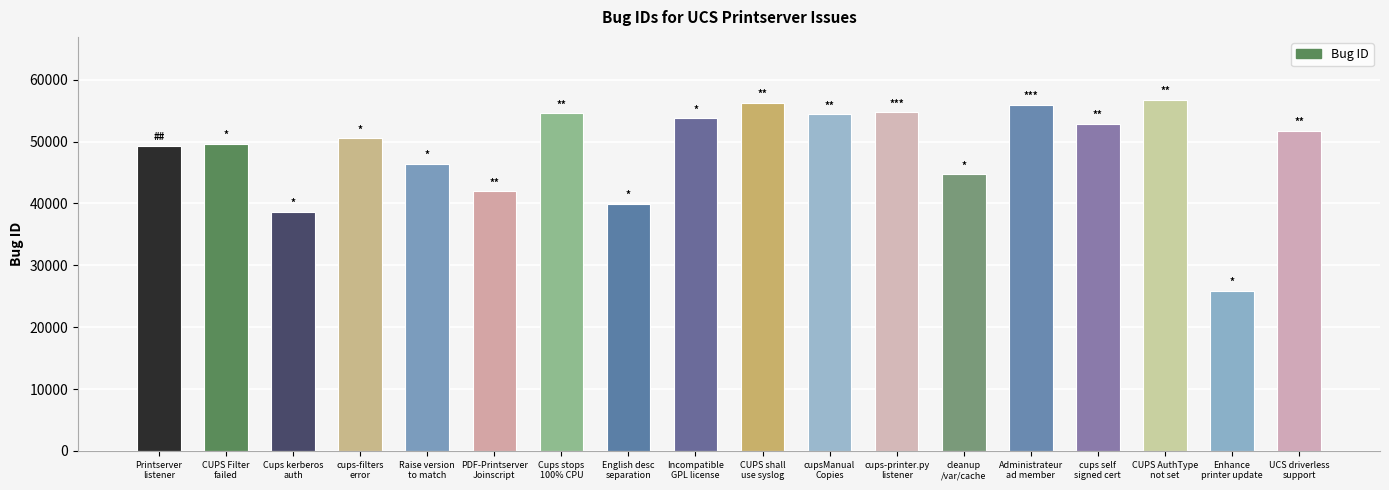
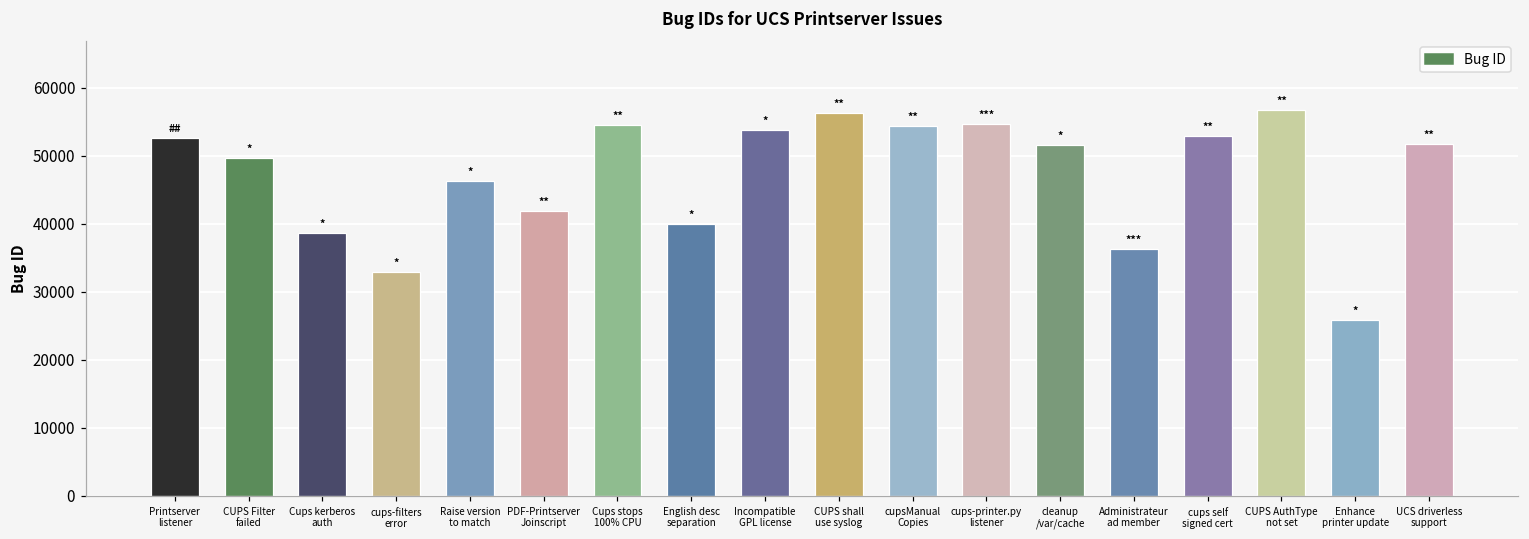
Printserver listener: 49000 -> 53000
cups-filters error: 51000 -> 33000
cleanup /var/cache: 45000 -> 52000
Administrateur ad member: 56000 -> 36000
